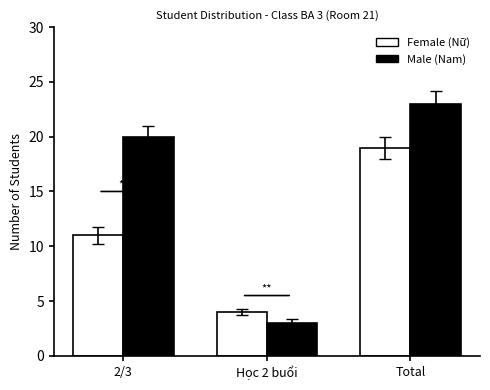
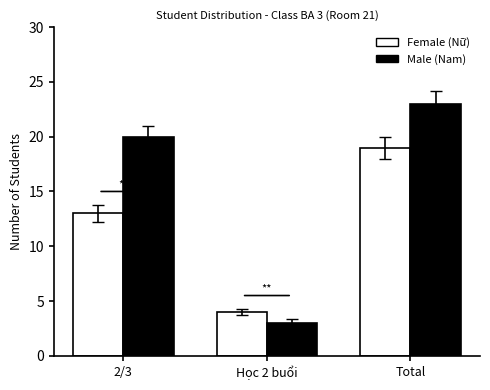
Female (Nữ), 2/3: 11 -> 13
